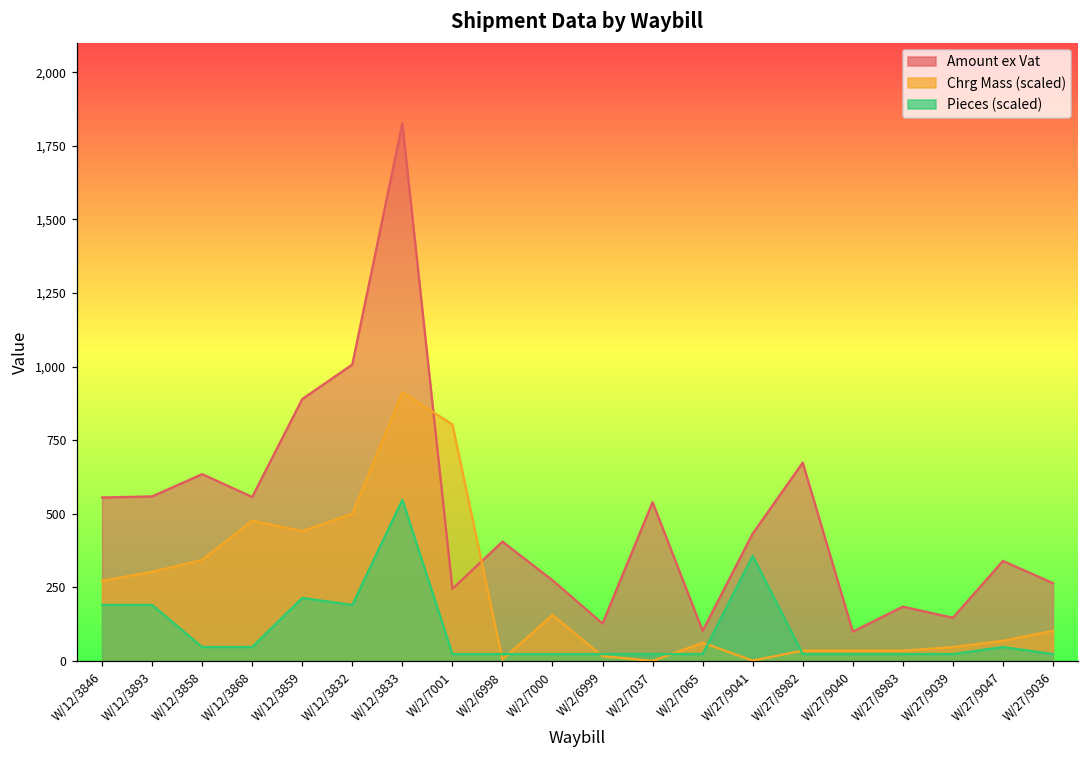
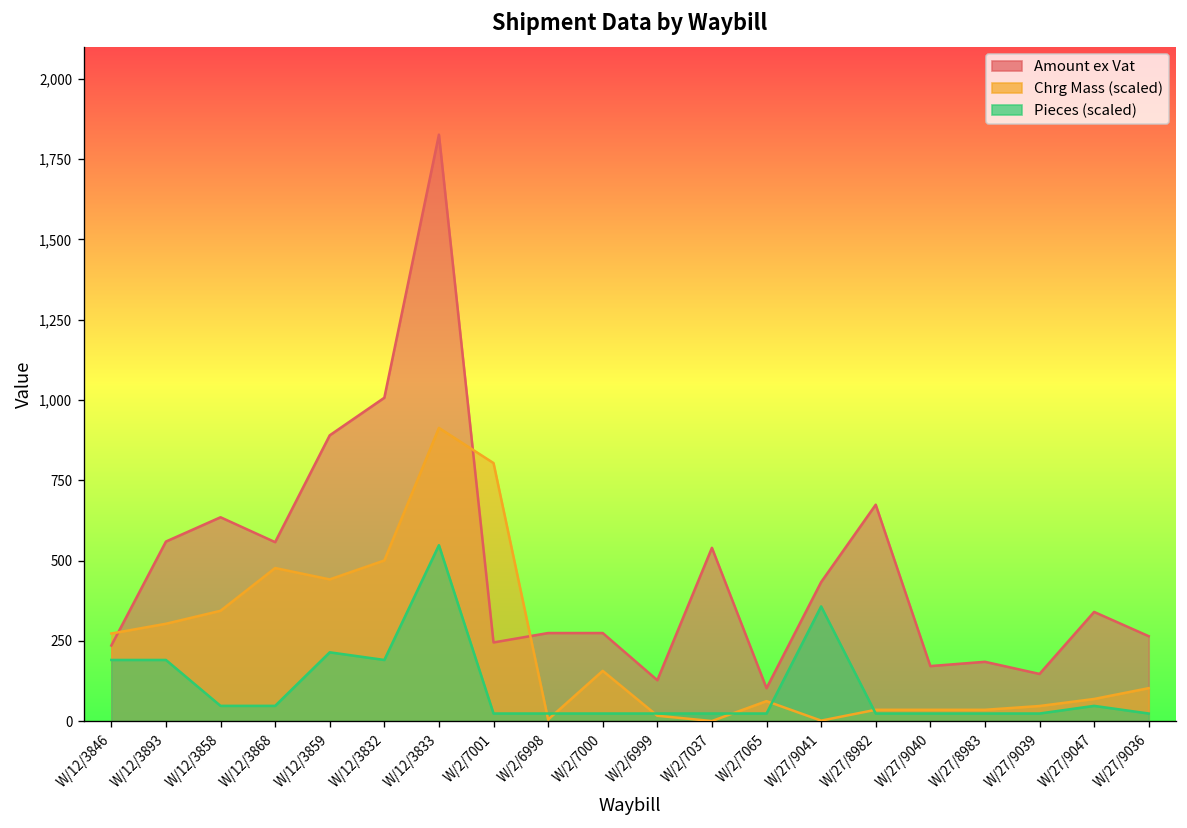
Amount ex Vat, W/12/3846: 560 -> 240
Amount ex Vat, W/2/6998: 410 -> 270
Amount ex Vat, W/27/9040: 100 -> 170
